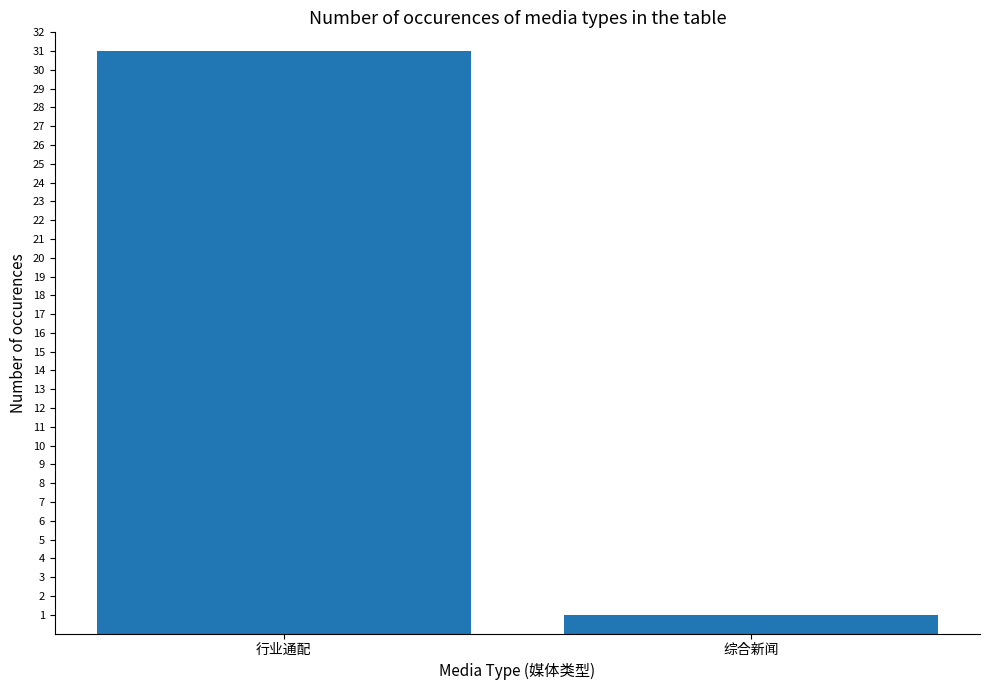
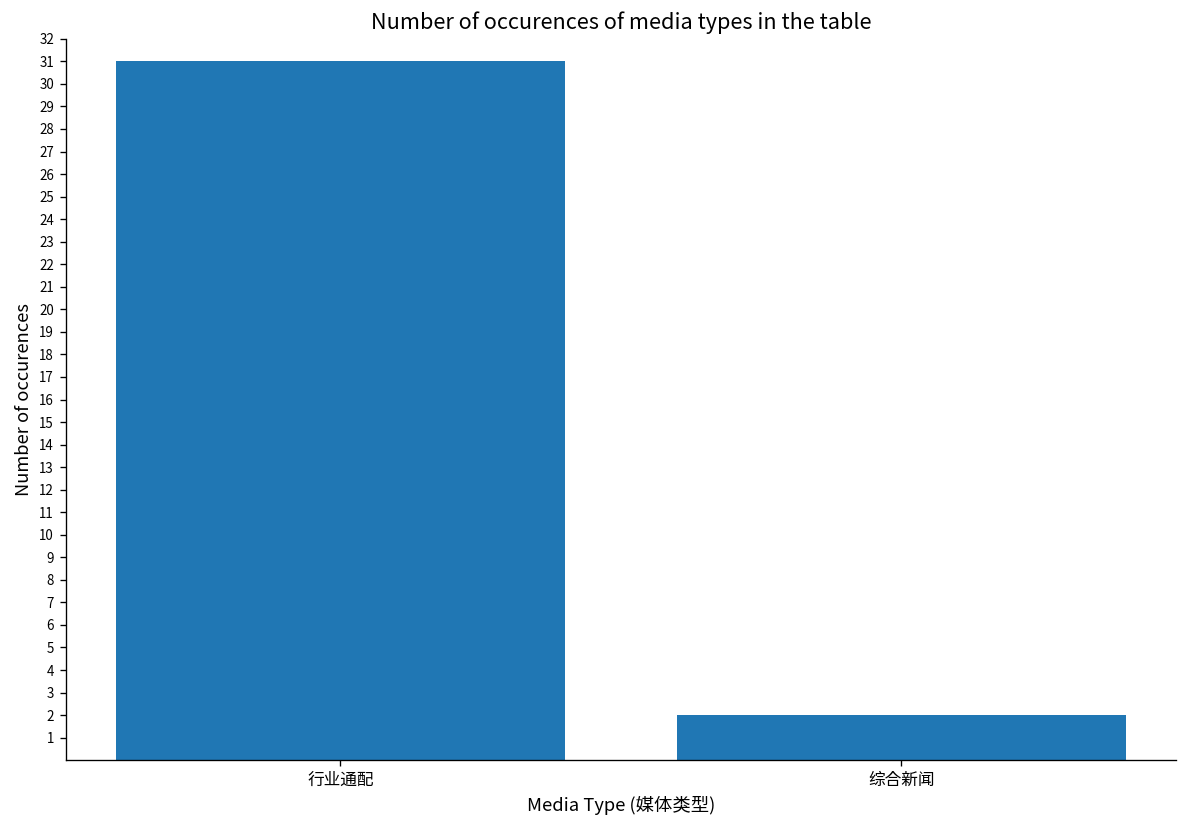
综合新闻: 1 -> 2
